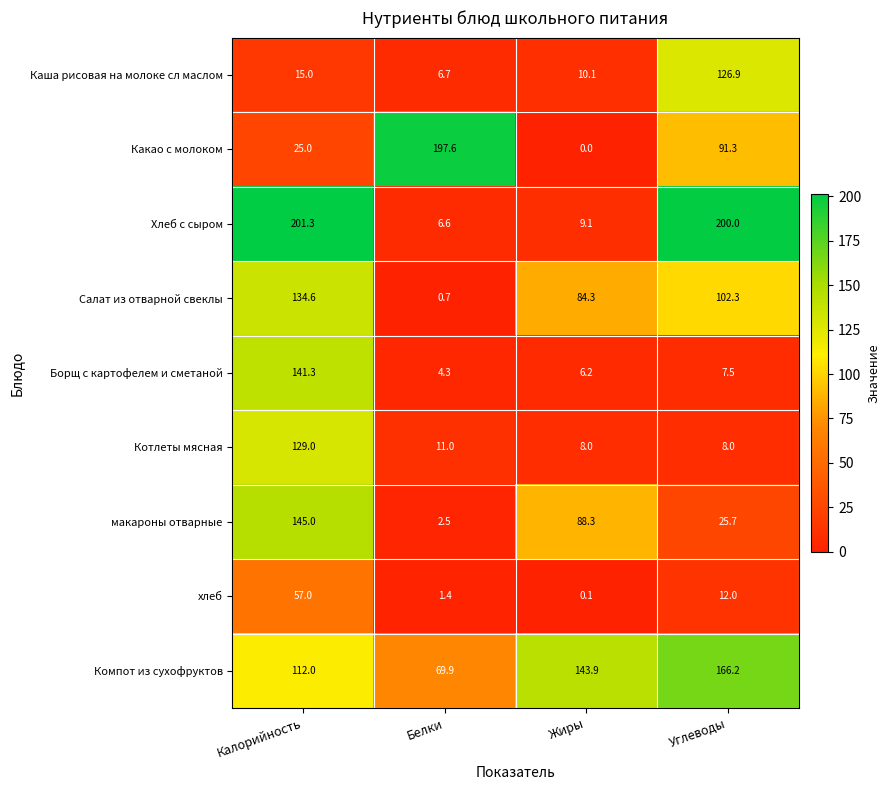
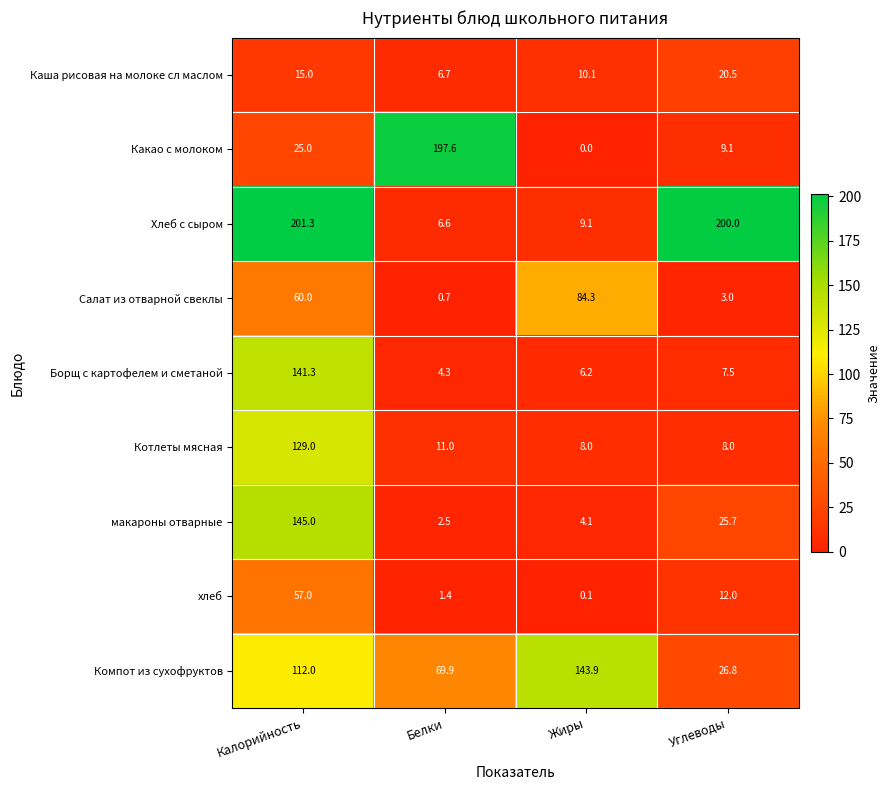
Каша рисовая на молоке сл маслом, Углеводы: 126.9 -> 20.5
Какао с молоком, Углеводы: 91.3 -> 9.1
Салат из отварной свеклы, Калорийность: 134.6 -> 60.0
Салат из отварной свеклы, Углеводы: 102.3 -> 3.0
макароны отварные, Жиры: 88.3 -> 4.1
Компот из сухофруктов, Углеводы: 166.2 -> 26.8
